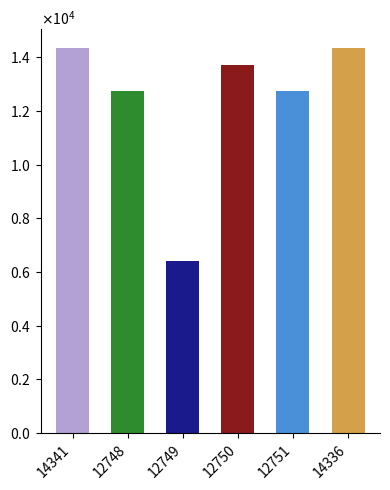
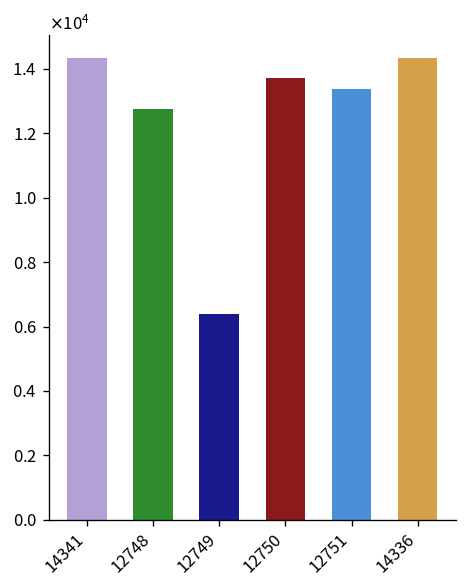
12751: 12800 -> 13400
